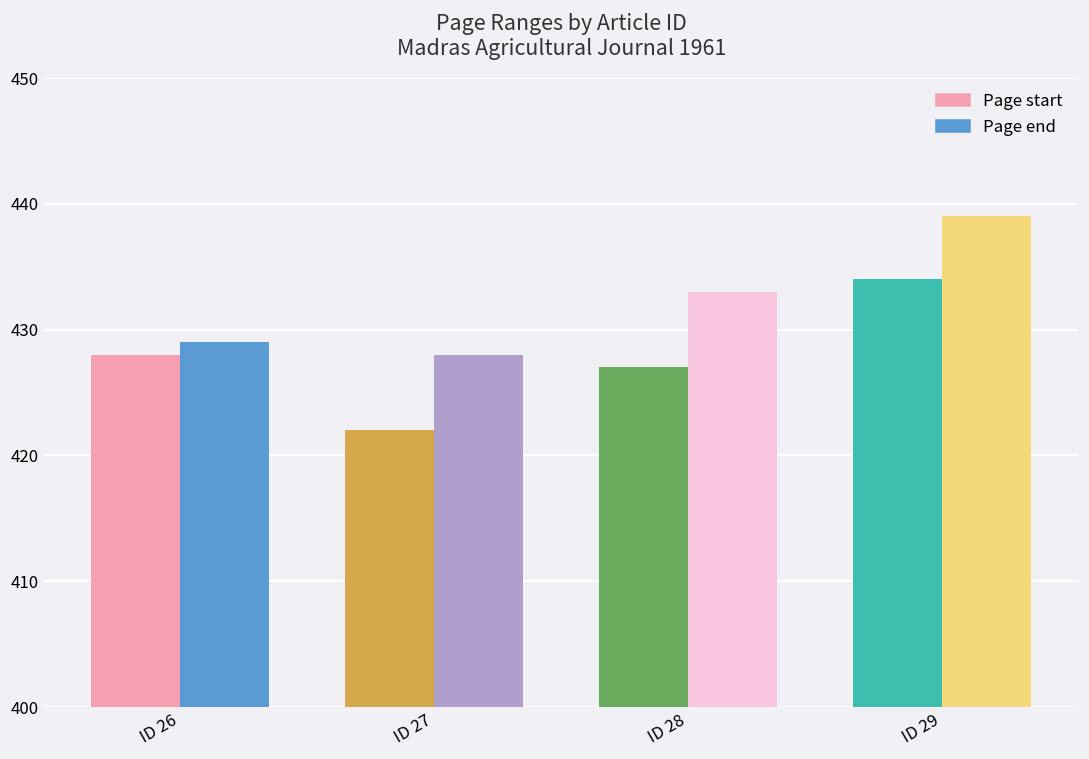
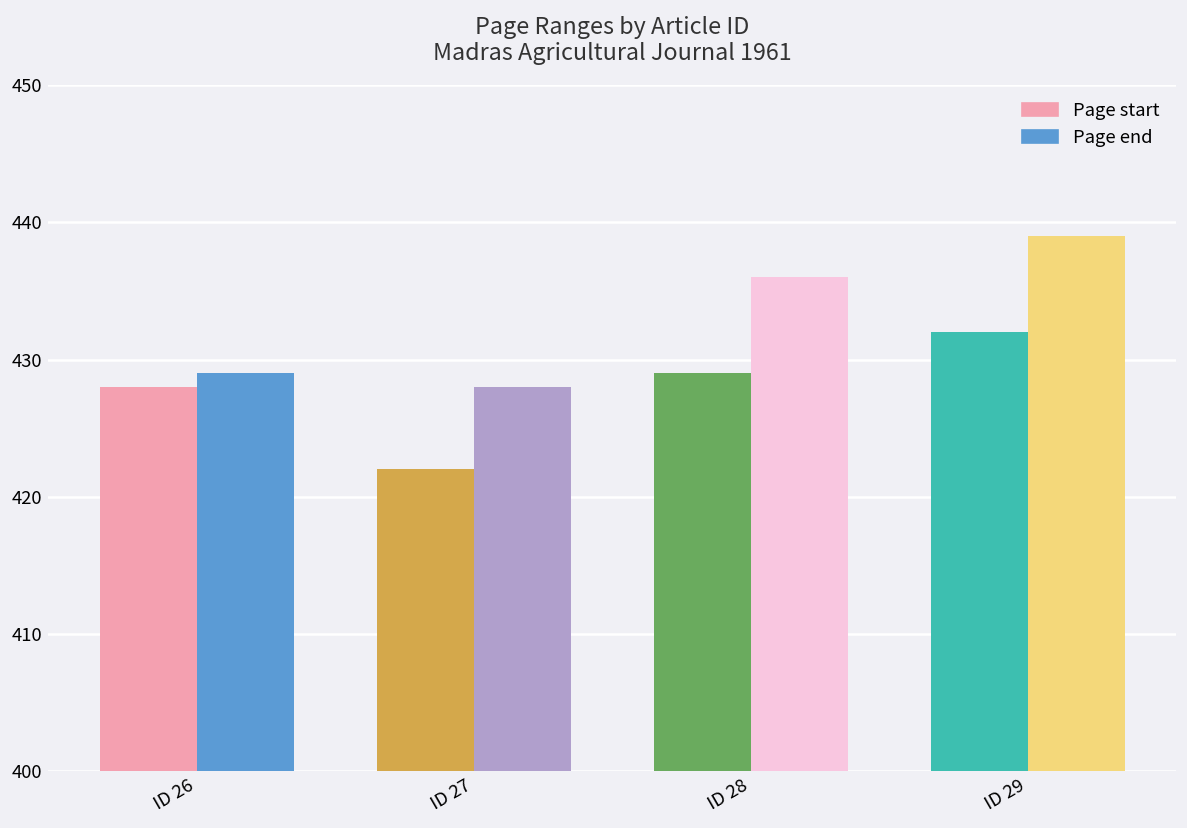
Page start, ID 28: 427 -> 429
Page end, ID 28: 433 -> 436
Page start, ID 29: 434 -> 432
